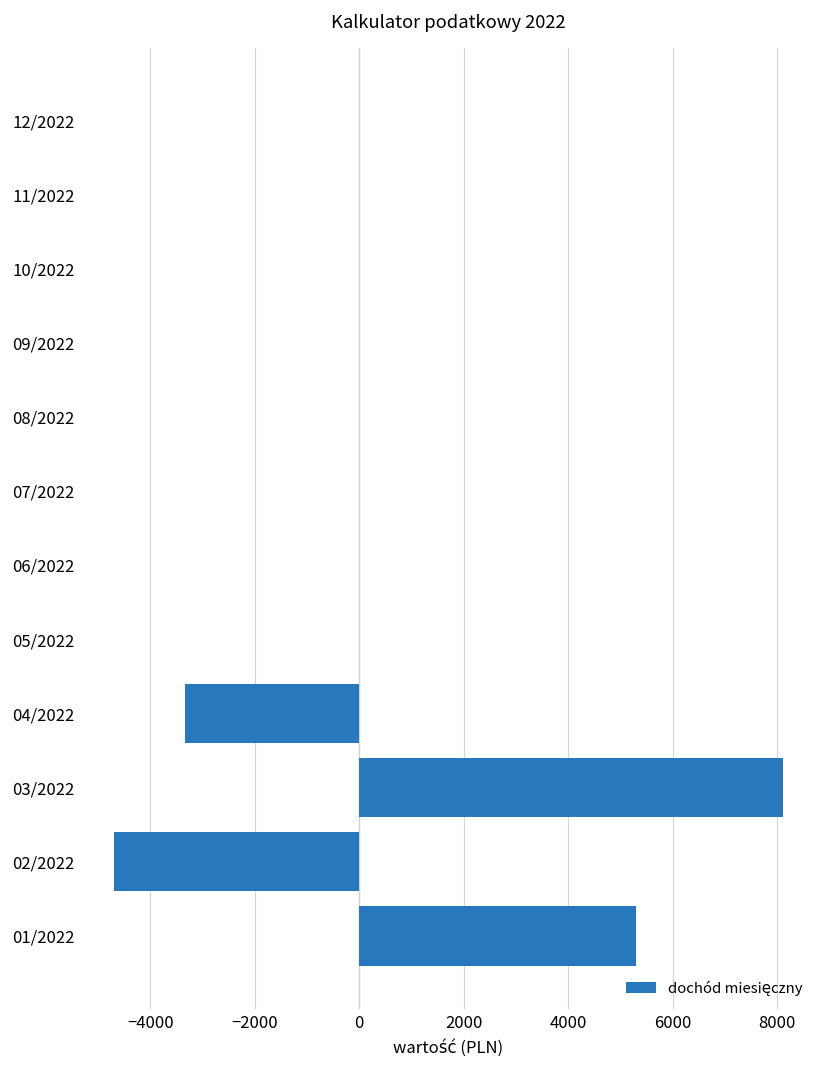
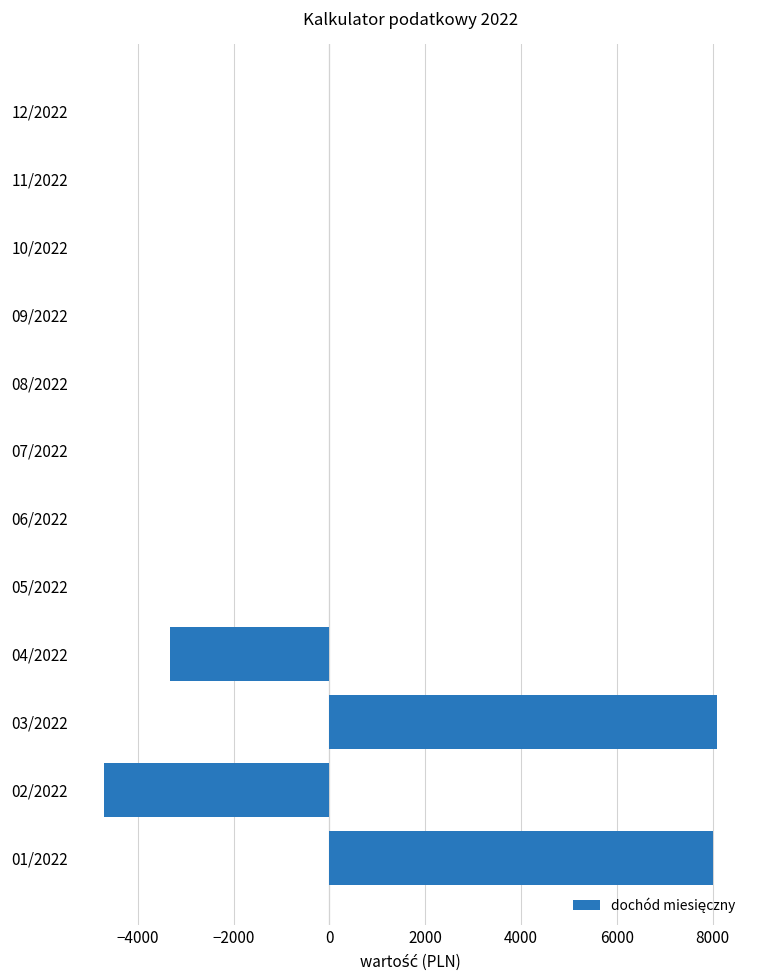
01/2022: 5300 -> 8000
